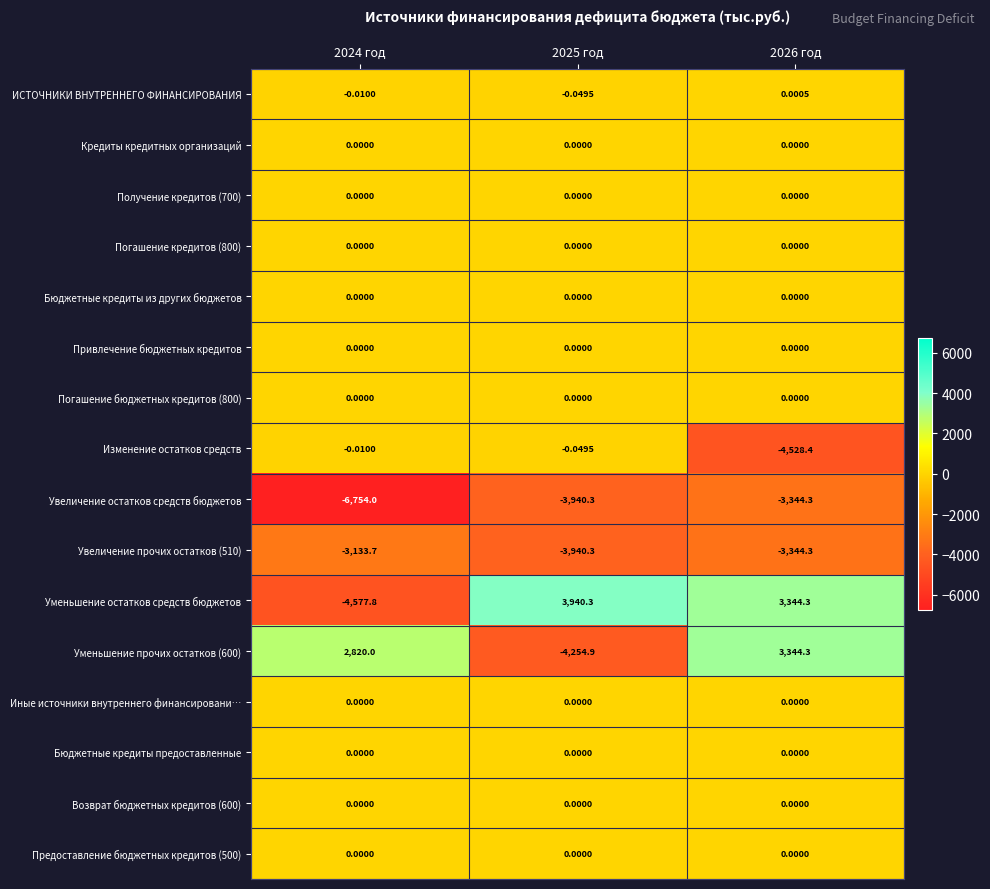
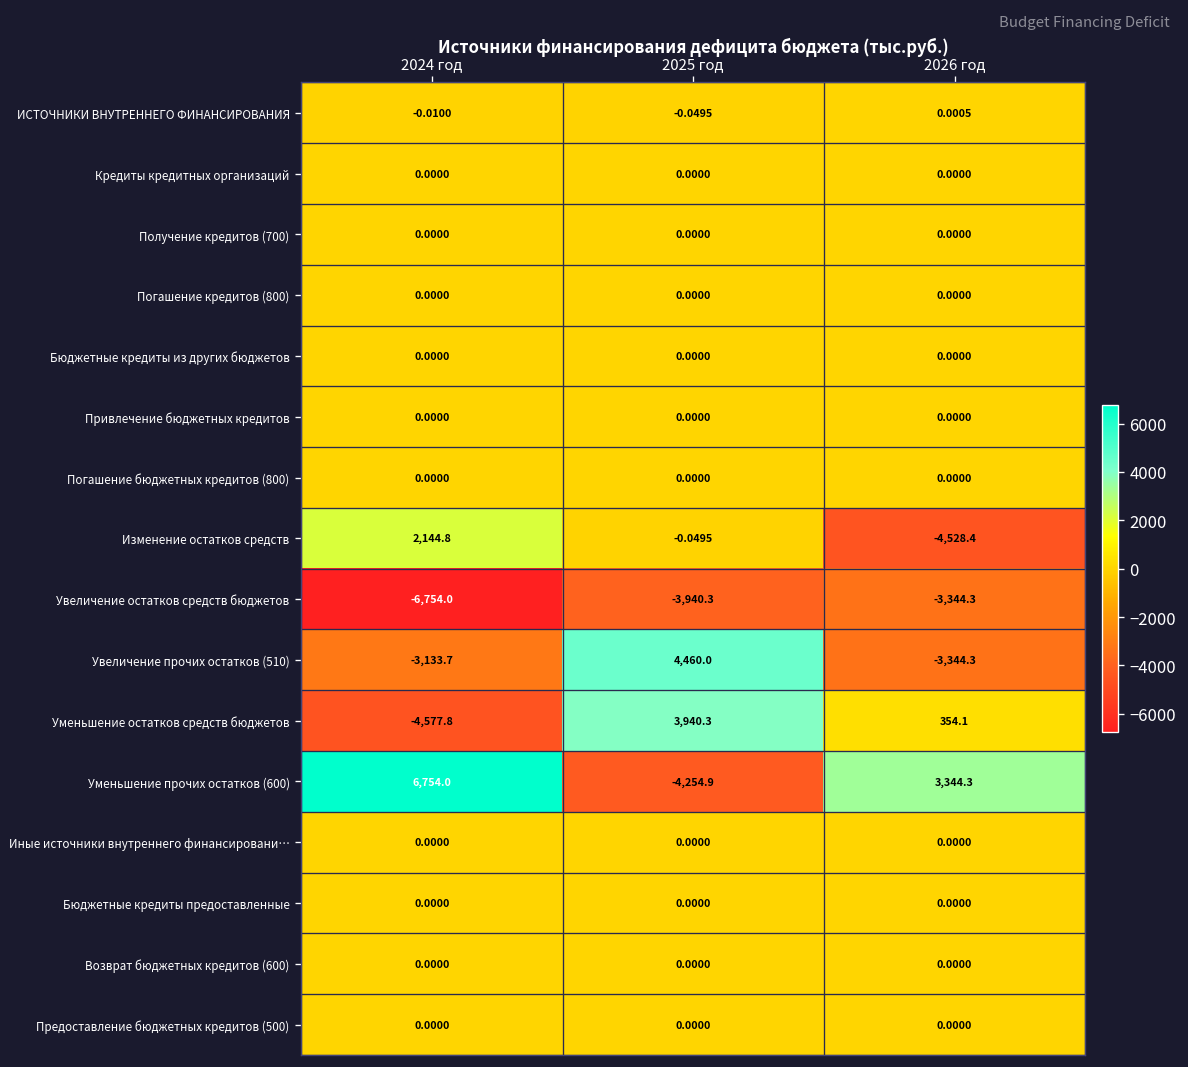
Изменение остатков средств, 2024 год: -0.0100 -> 2,144.8
Увеличение прочих остатков (510), 2025 год: -3,940.3 -> 4,460.0
Уменьшение остатков средств бюджетов, 2026 год: 3,344.3 -> 354.1
Уменьшение прочих остатков (600), 2024 год: 2,820.0 -> 6,754.0
